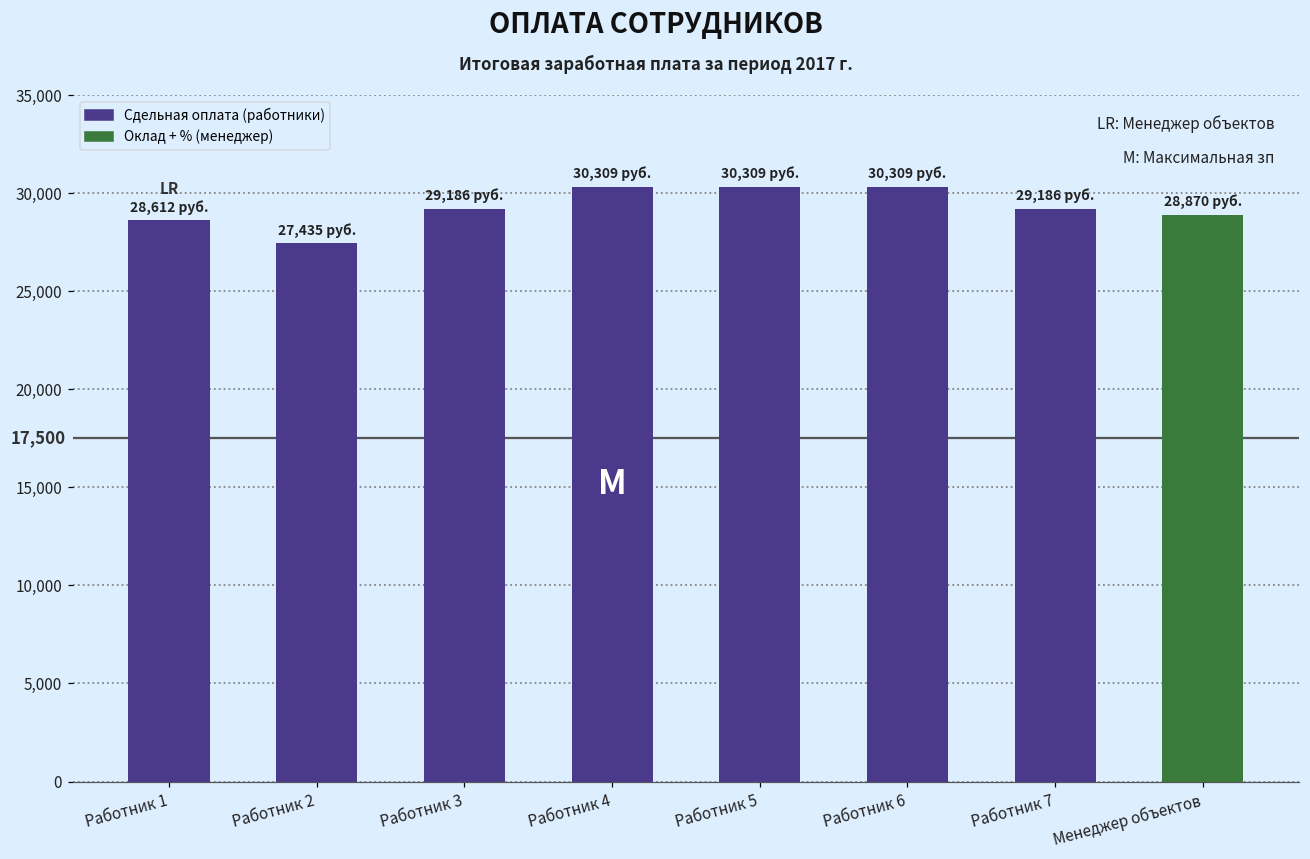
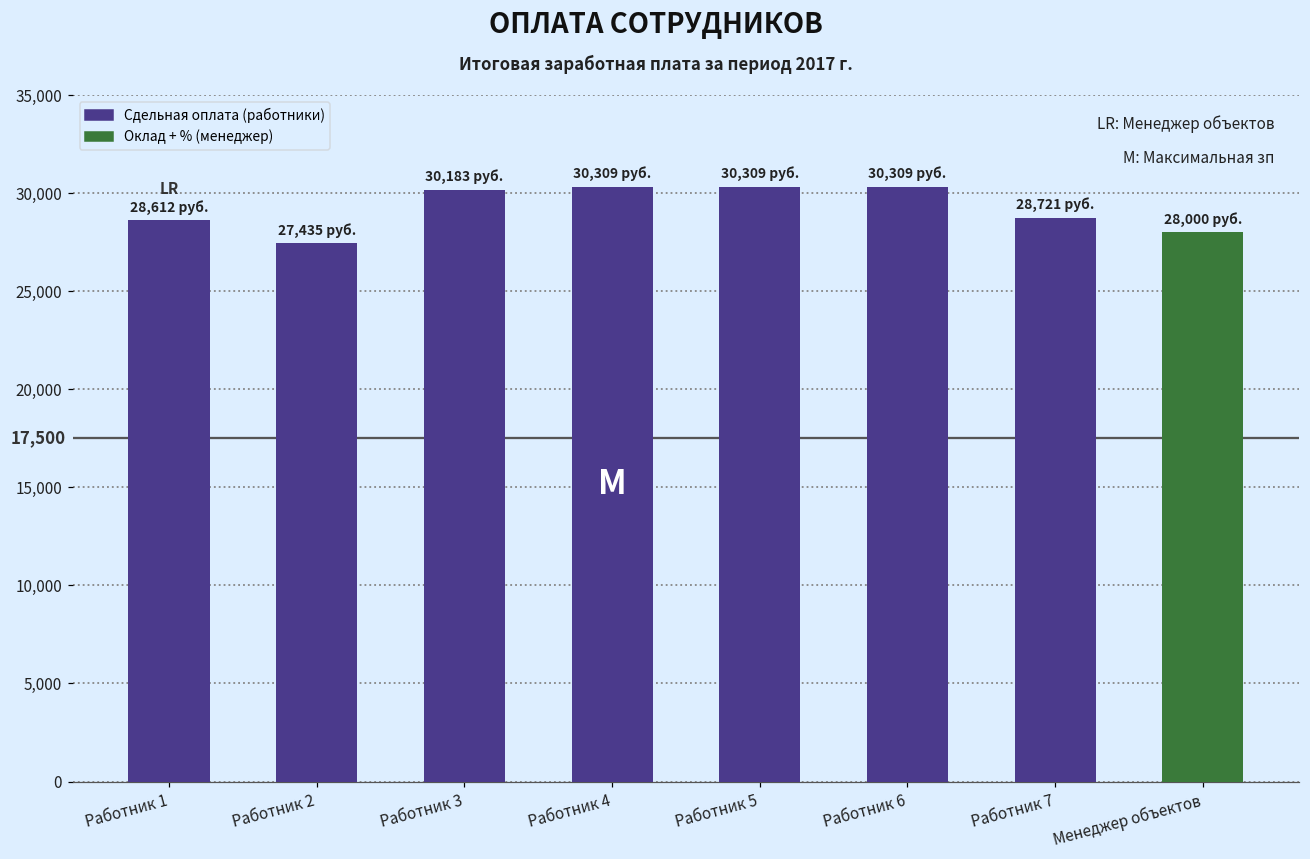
Работник 3: 29,186 -> 30,183
Работник 7: 29,186 -> 28,721
Менеджер объектов: 28,870 -> 28,000
